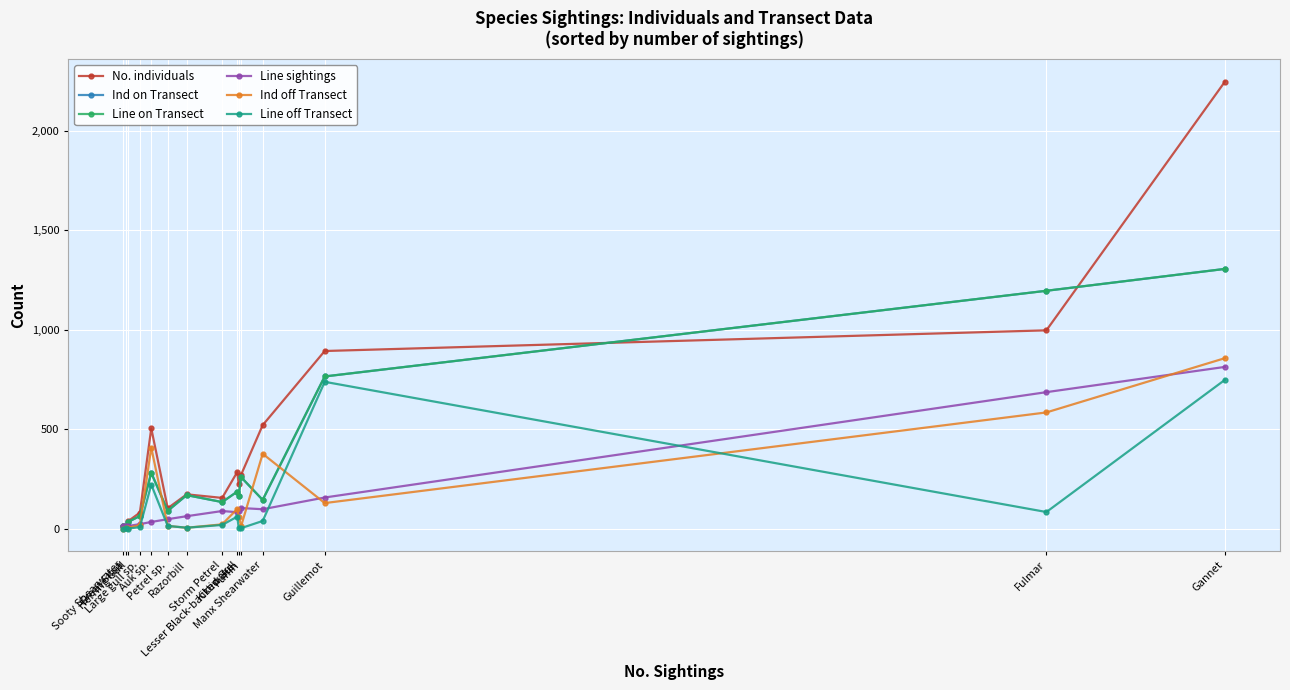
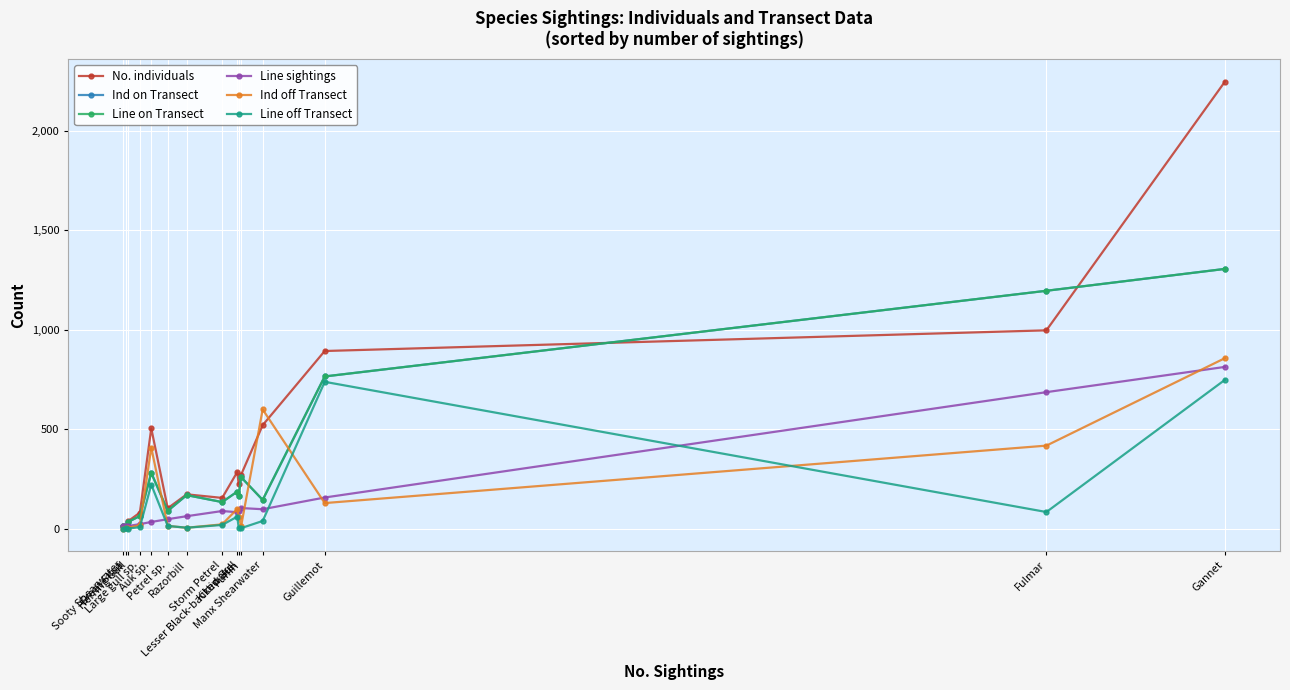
Ind off Transect, Manx Shearwater: 380 -> 600
Ind off Transect, Fulmar: 580 -> 420
